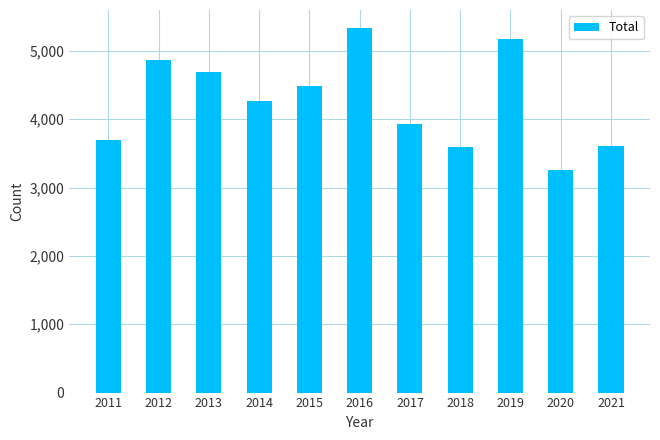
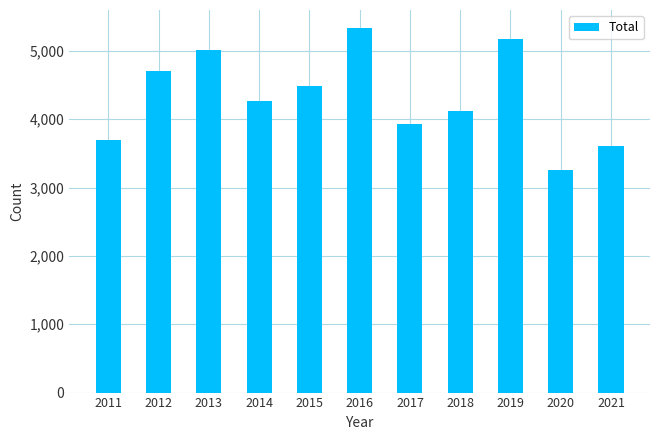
2012: 4,900 -> 4,700
2013: 4,700 -> 5,000
2018: 3,600 -> 4,100
